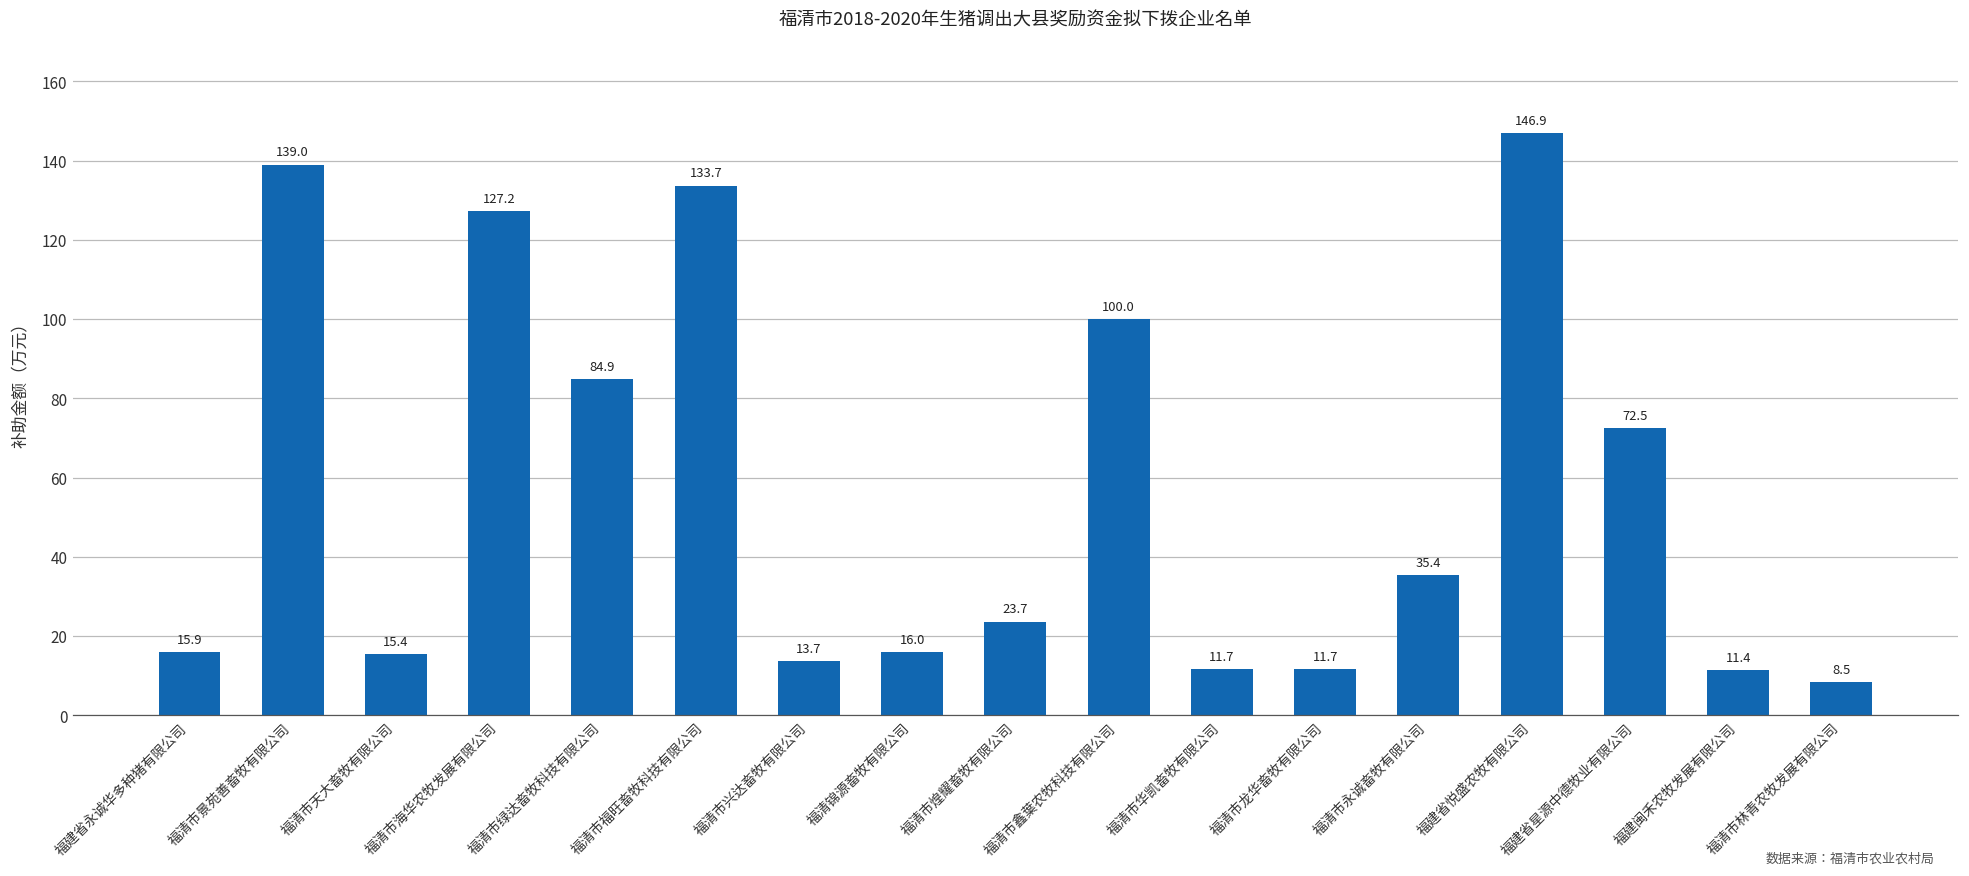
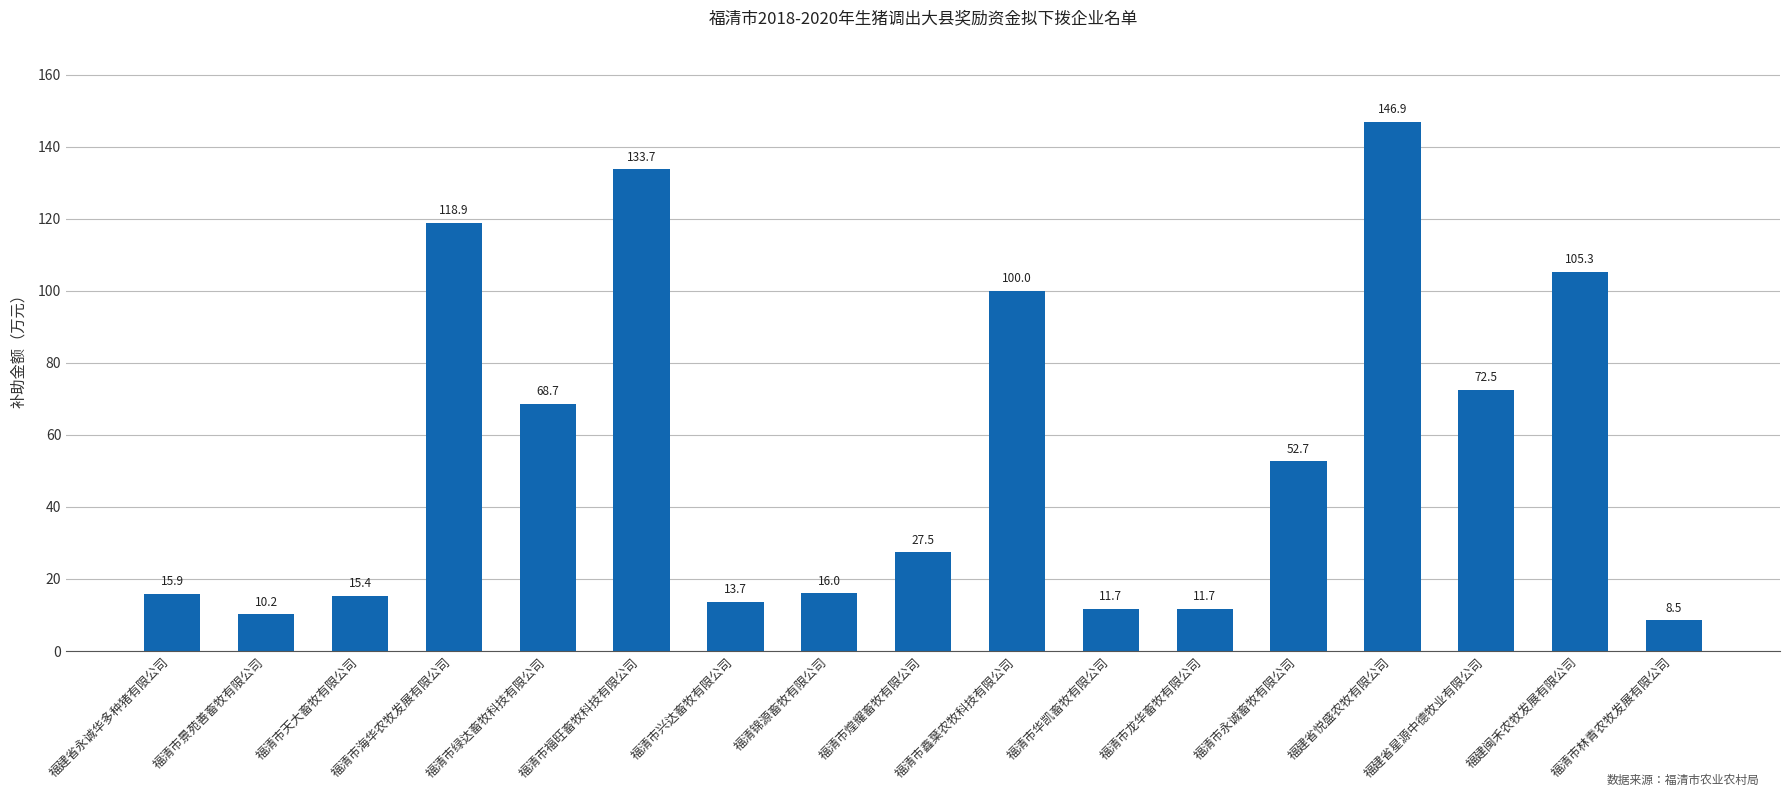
福清市景苑善畜牧有限公司: 139.0 -> 10.2
福清市海华农牧发展有限公司: 127.2 -> 118.9
福清市绿达畜牧科技有限公司: 84.9 -> 68.7
福清市煌耀畜牧有限公司: 23.7 -> 27.5
福清市永诚畜牧有限公司: 35.4 -> 52.7
福建闽禾农牧发展有限公司: 11.4 -> 105.3
